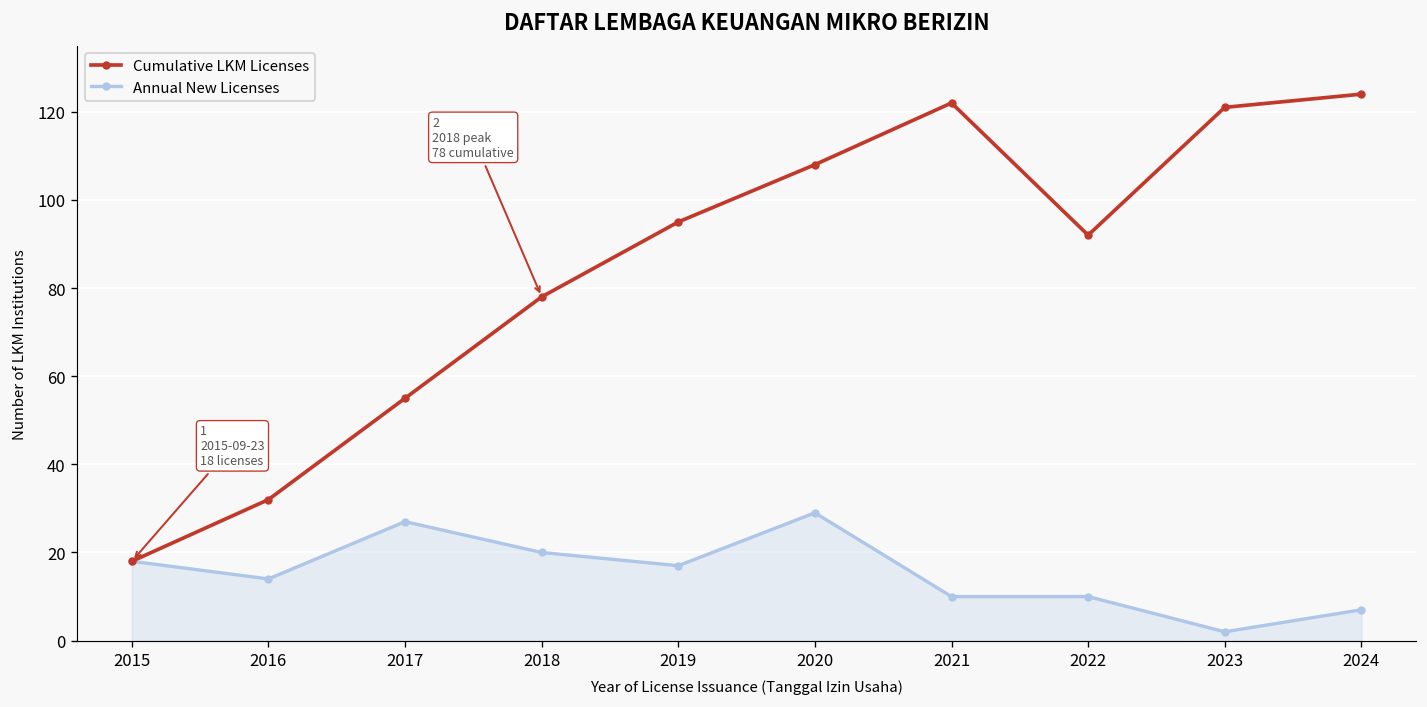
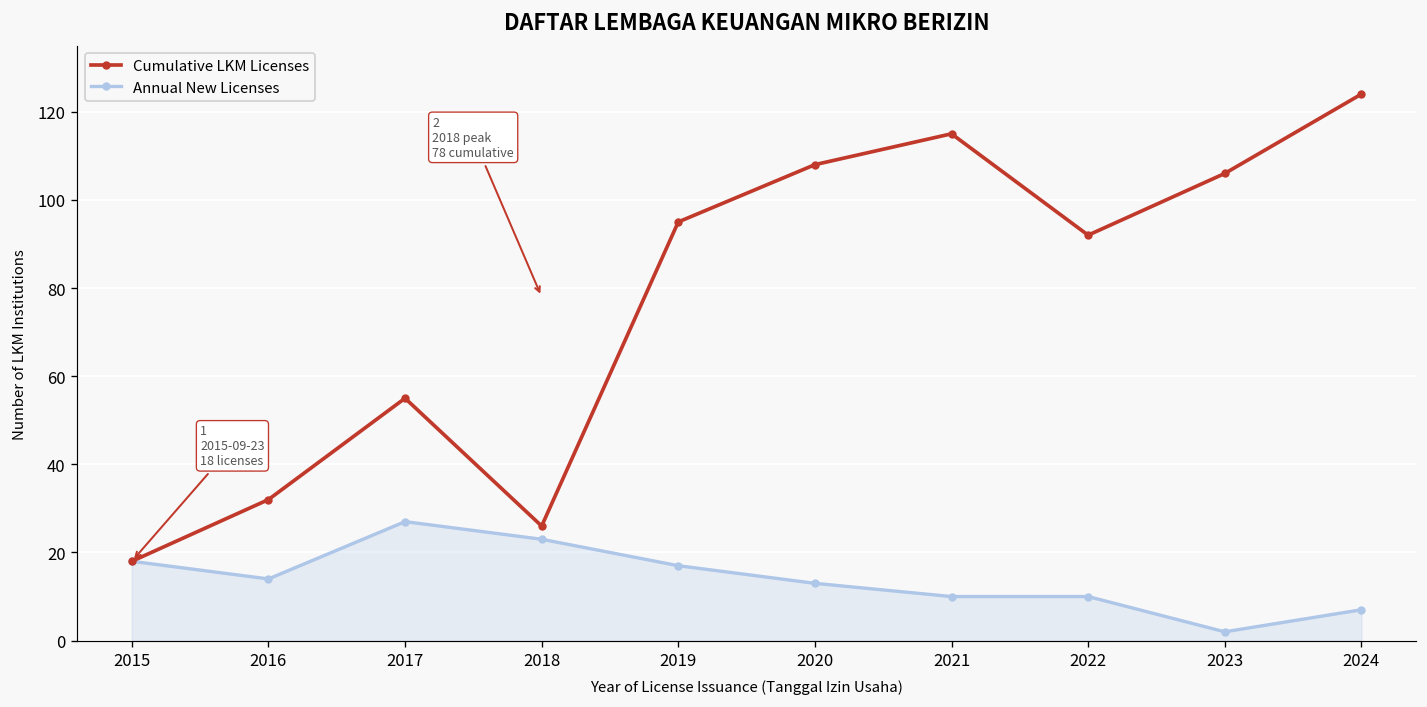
Cumulative LKM Licenses, 2018: 78 -> 26
Annual New Licenses, 2018: 20 -> 23
Annual New Licenses, 2020: 29 -> 13
Cumulative LKM Licenses, 2021: 122 -> 115
Cumulative LKM Licenses, 2023: 121 -> 106
